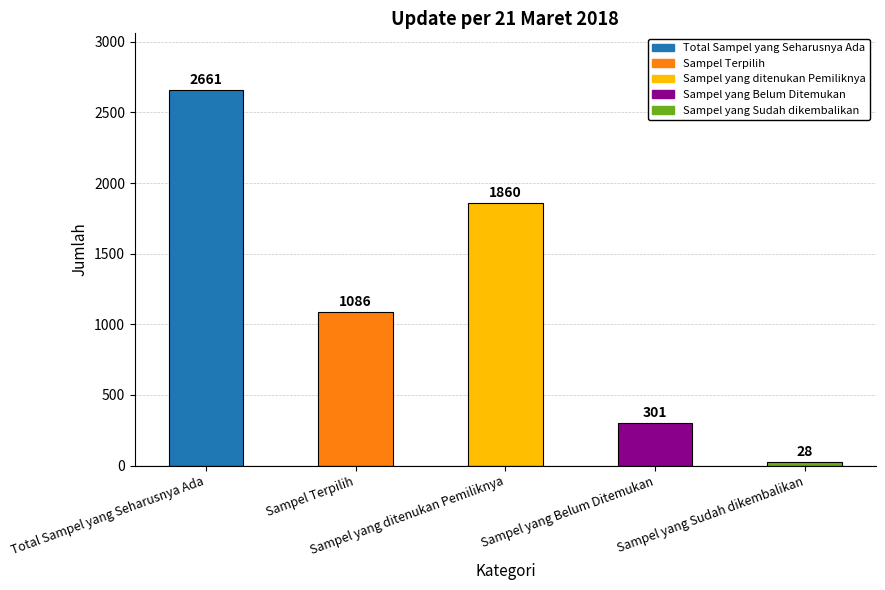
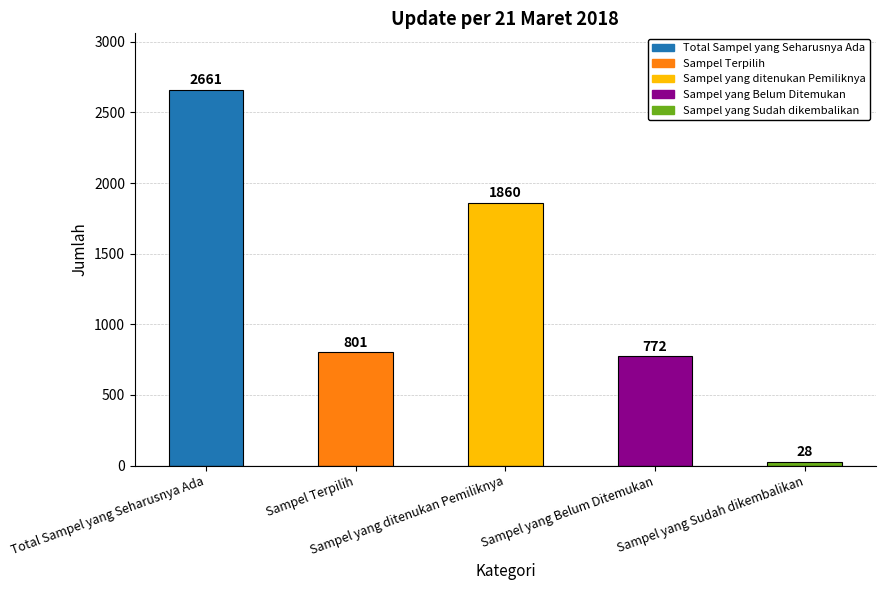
Sampel Terpilih: 1086 -> 801
Sampel yang Belum Ditemukan: 301 -> 772
